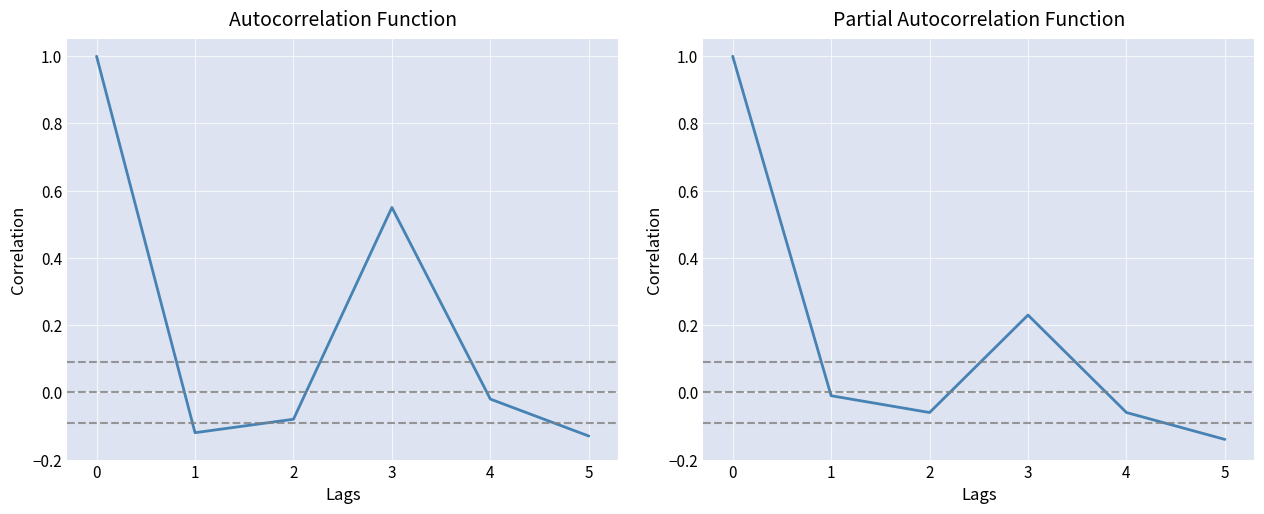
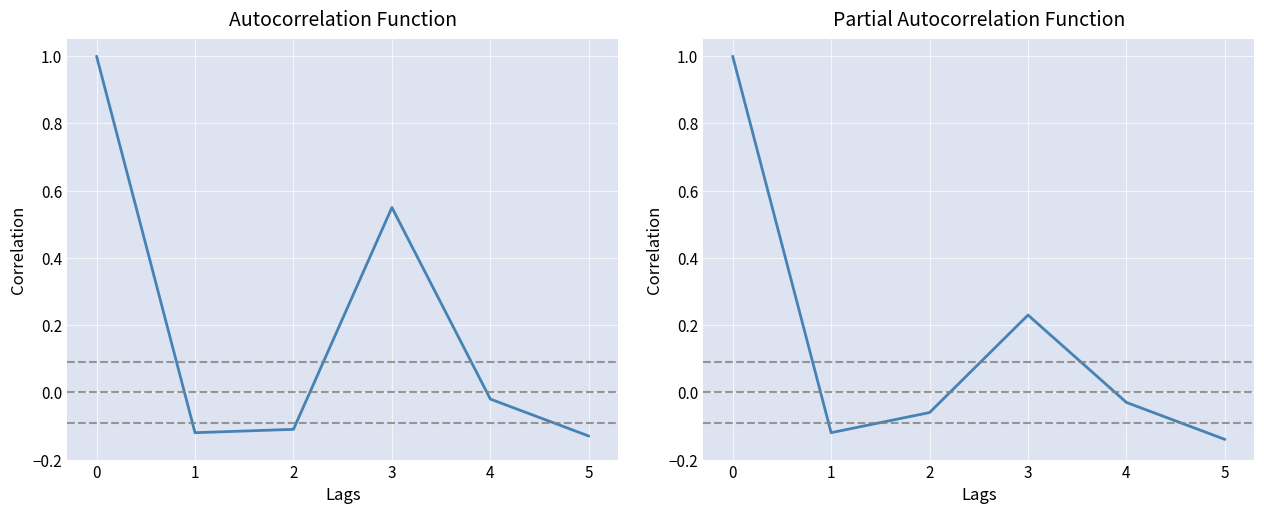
Autocorrelation Function, 2: -0.08 -> -0.11
Partial Autocorrelation Function, 1: -0.01 -> -0.12
Partial Autocorrelation Function, 4: -0.06 -> -0.03
